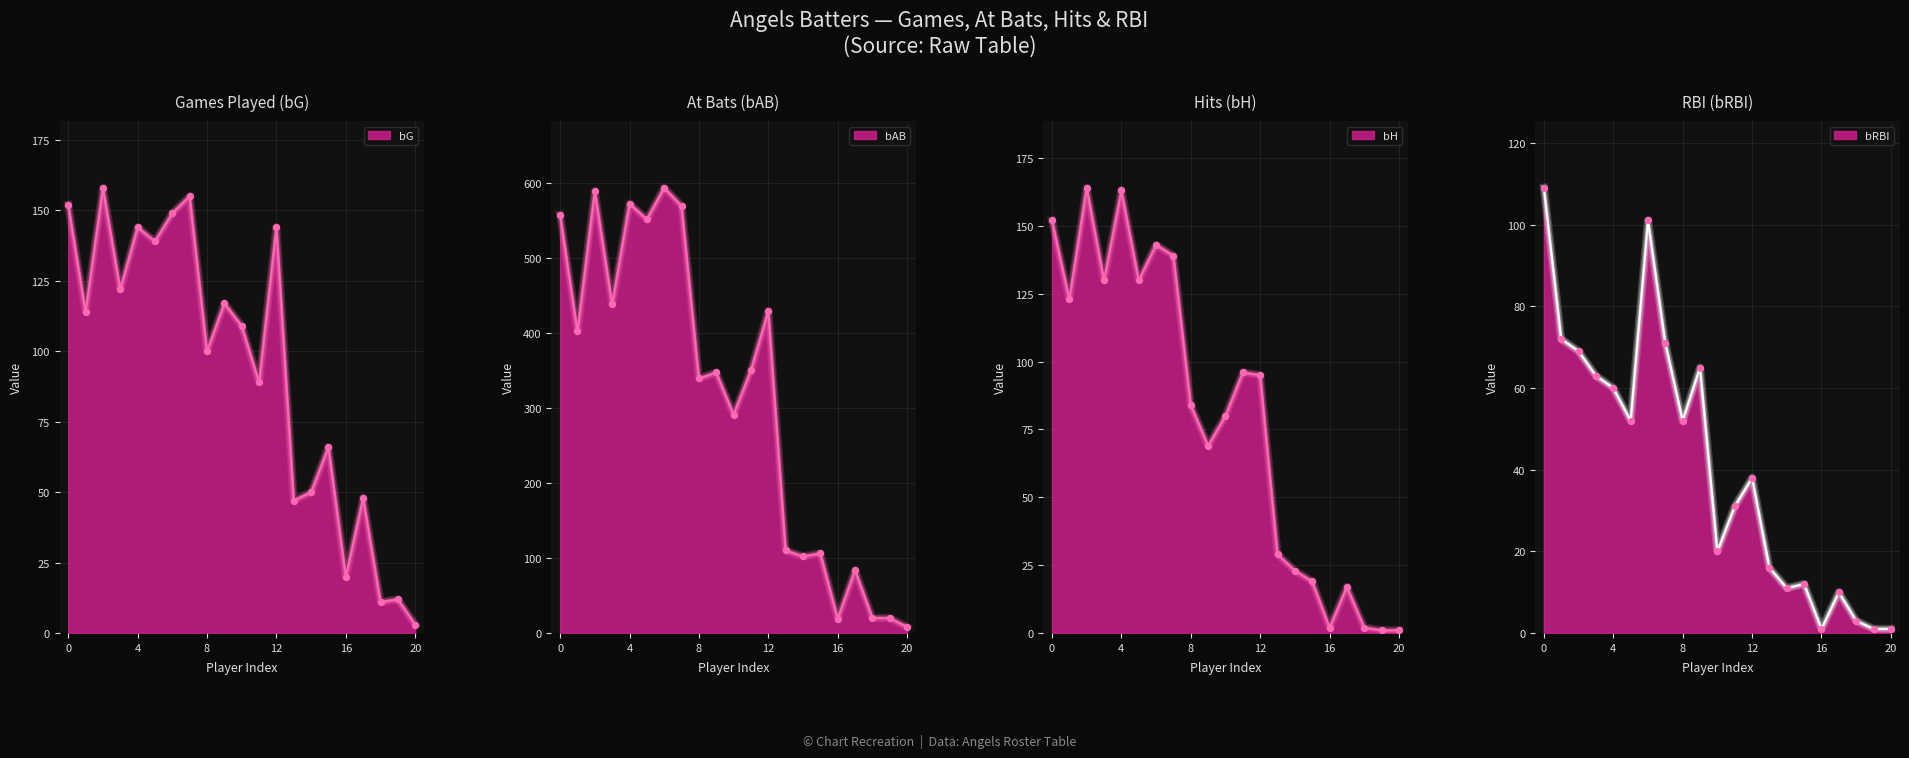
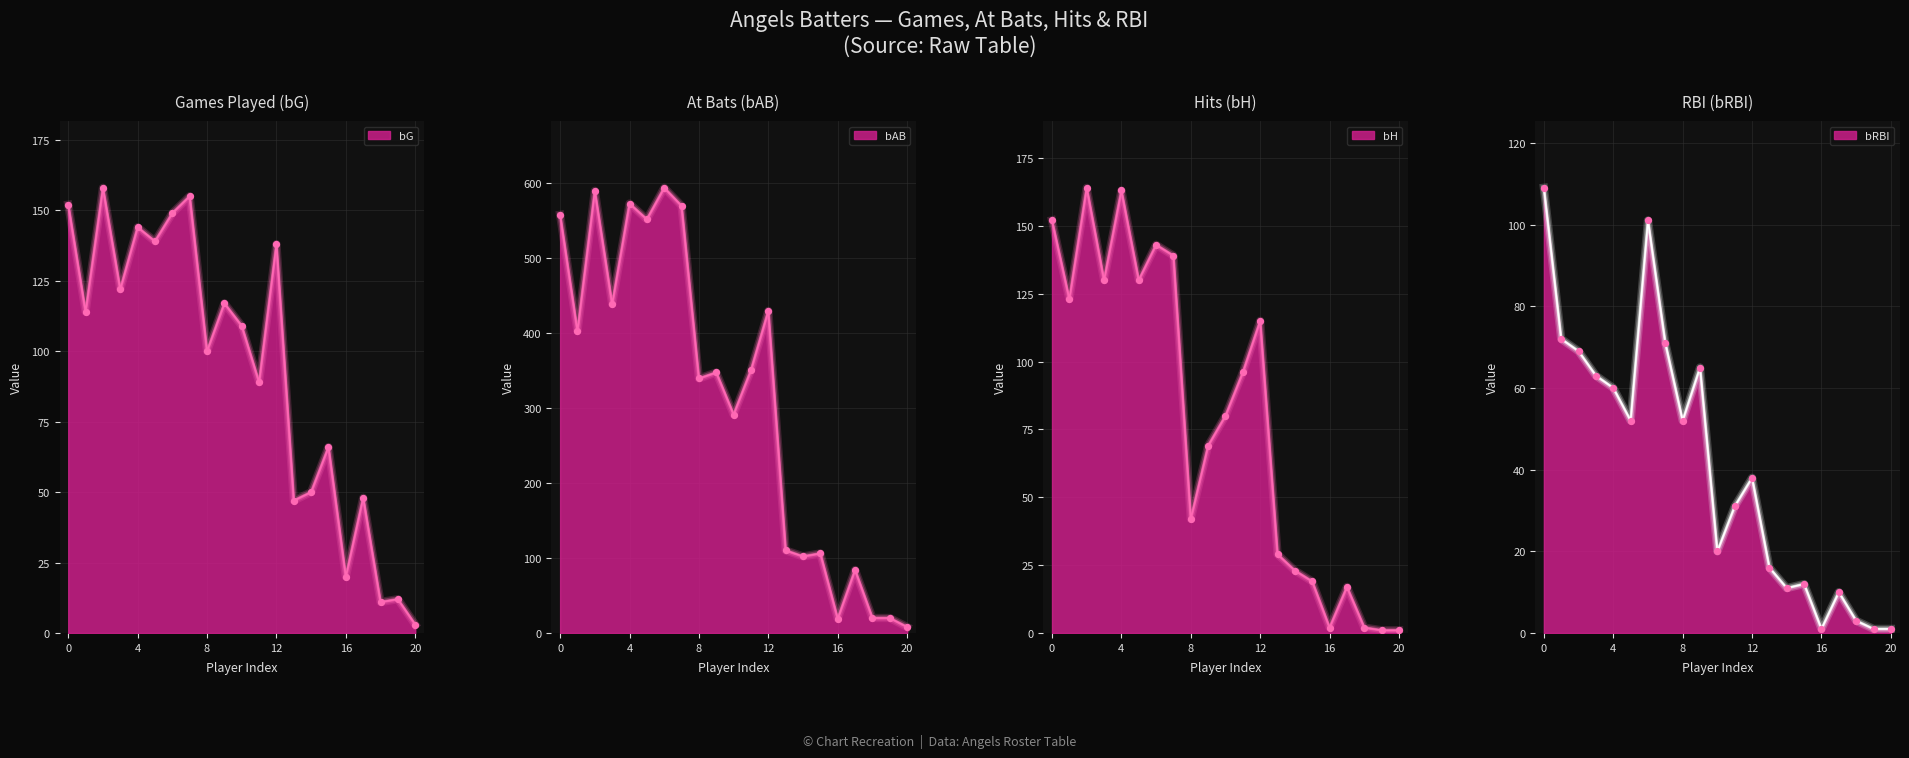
Games Played (bG), 12: 144 -> 138
Hits (bH), 8: 84 -> 42
Hits (bH), 12: 95 -> 115
